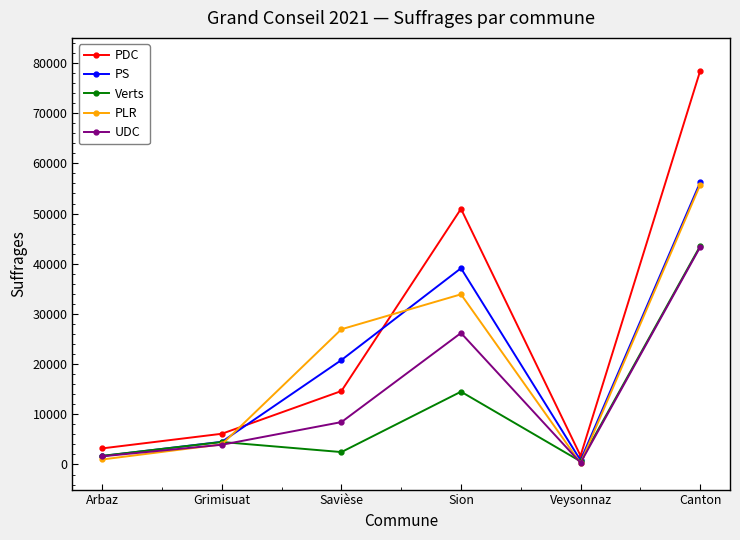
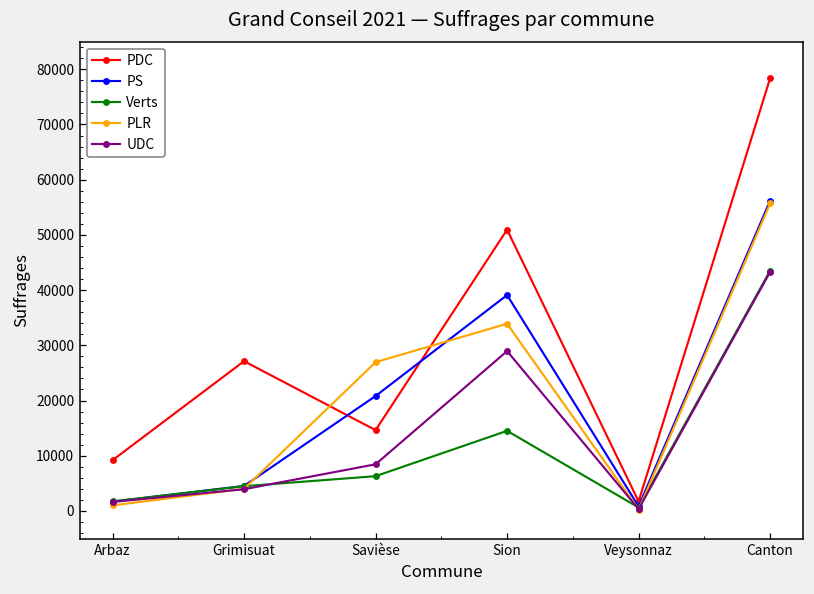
PDC, Arbaz: 3000 -> 9000
PDC, Grimisuat: 6000 -> 27000
Verts, Savièse: 2000 -> 6000
UDC, Sion: 26000 -> 29000
